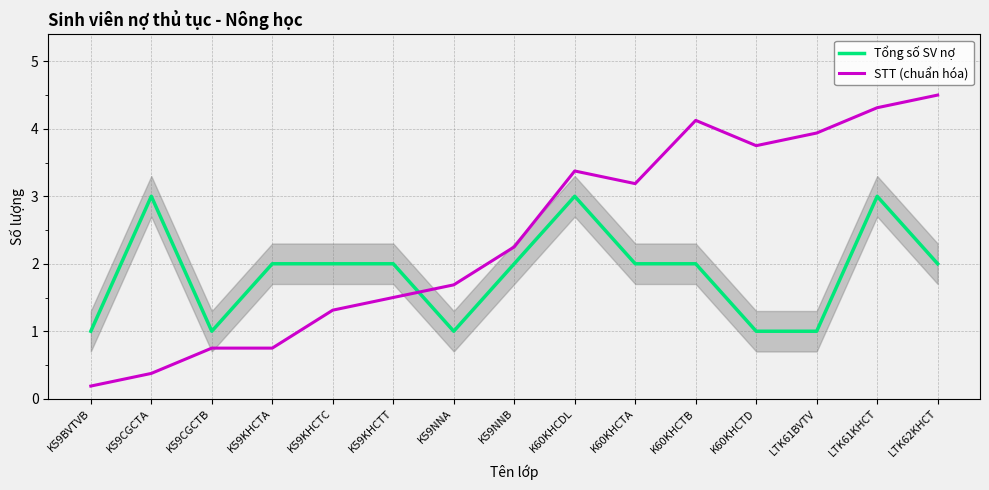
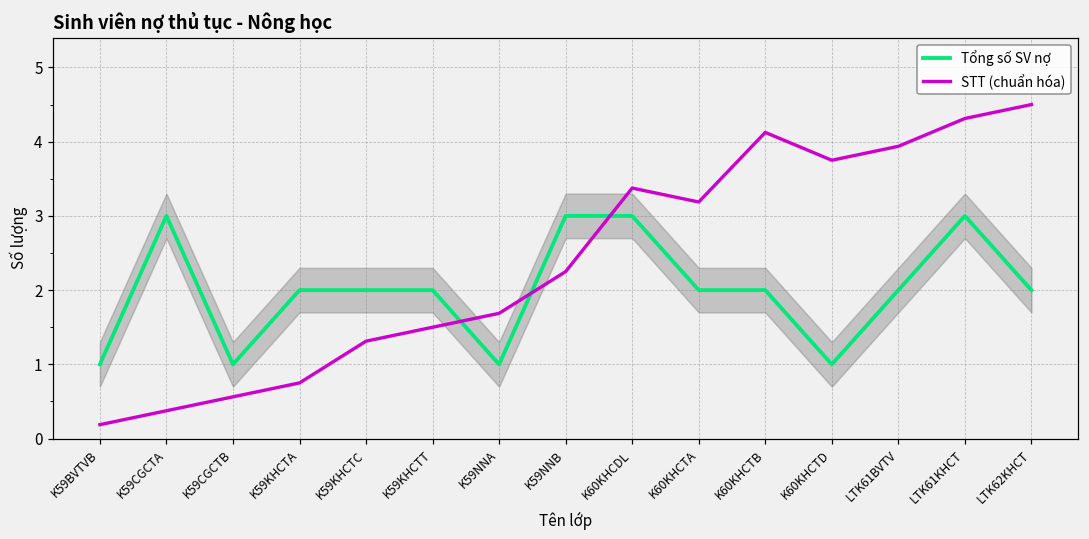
STT (chuẩn hóa), K59CGCTB: 0.8 -> 0.6
Tổng số SV nợ, K59NNB: 2 -> 3
Tổng số SV nợ, LTK61BVTV: 1 -> 2
